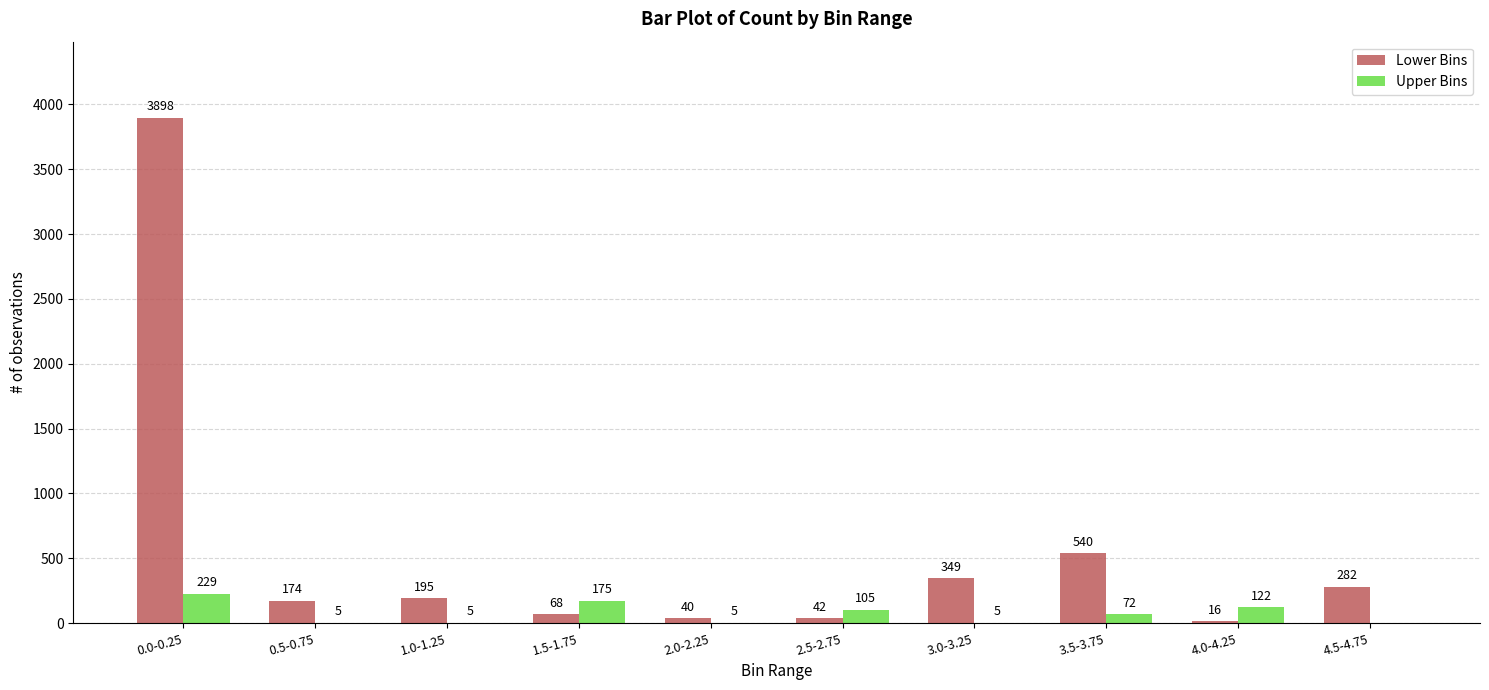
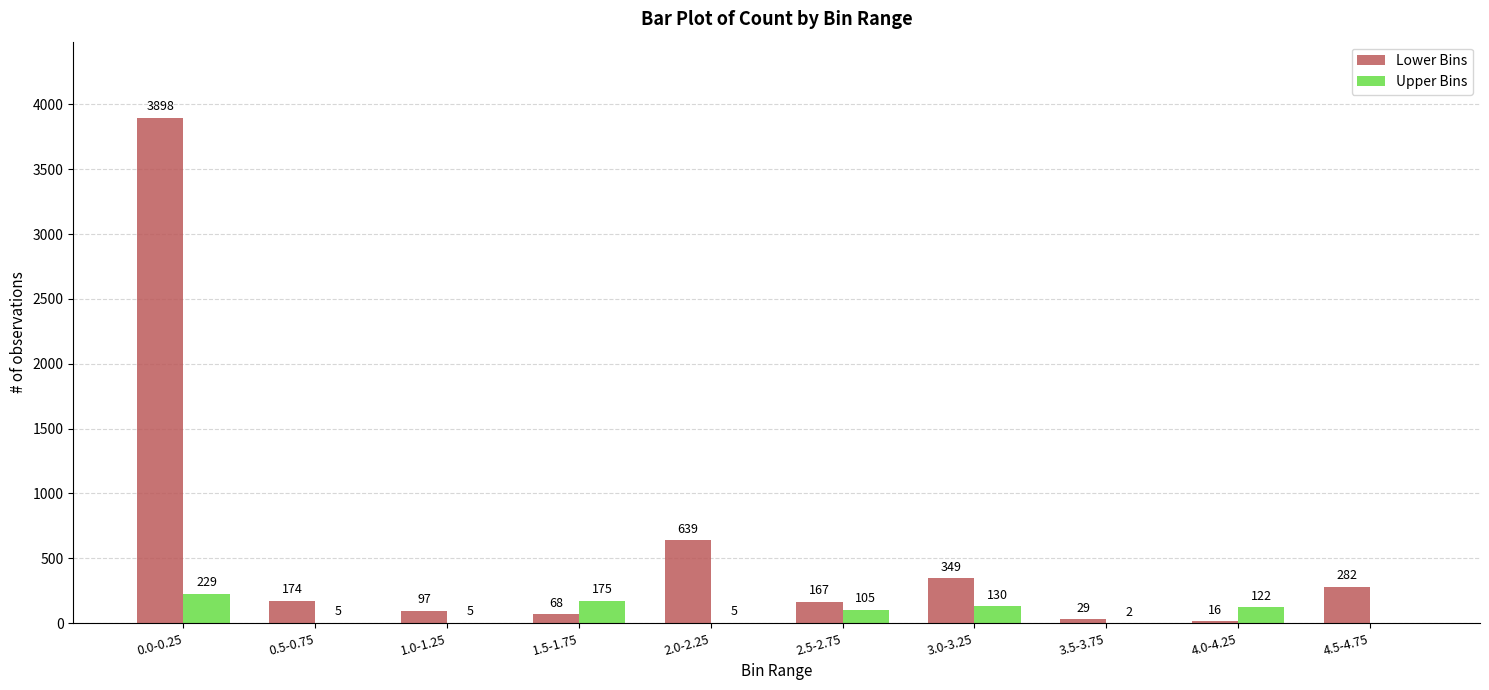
Lower Bins, 1.0-1.25: 195 -> 97
Lower Bins, 2.0-2.25: 40 -> 639
Lower Bins, 2.5-2.75: 42 -> 167
Upper Bins, 3.0-3.25: 5 -> 130
Lower Bins, 3.5-3.75: 540 -> 29
Upper Bins, 3.5-3.75: 72 -> 2
